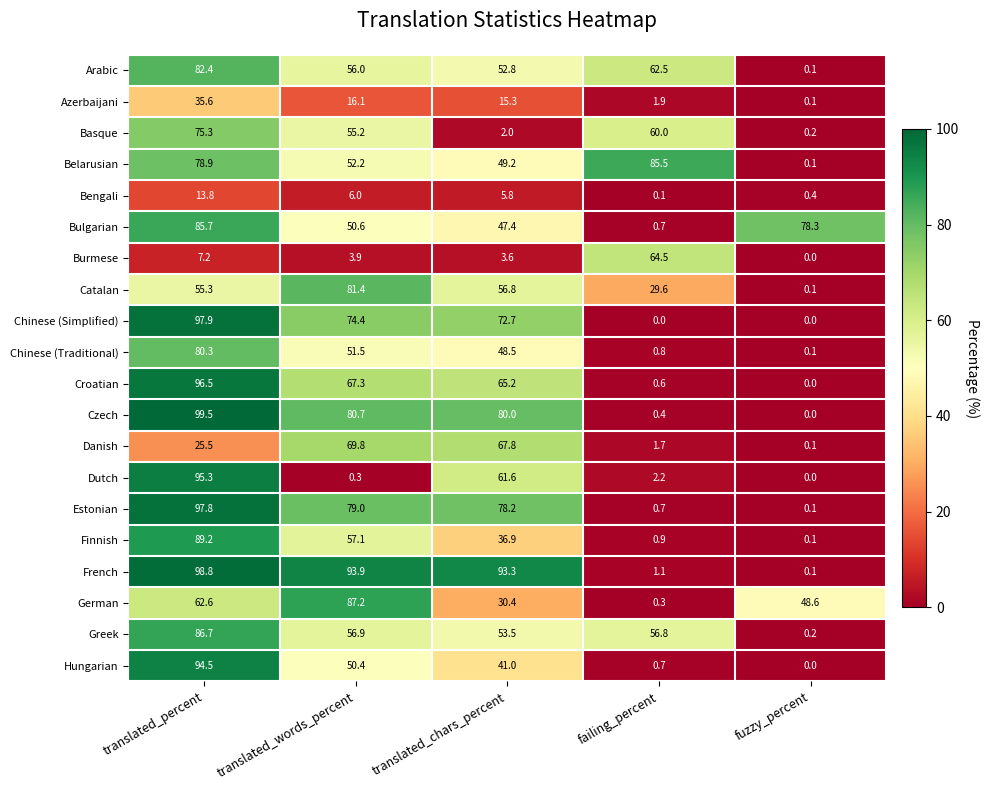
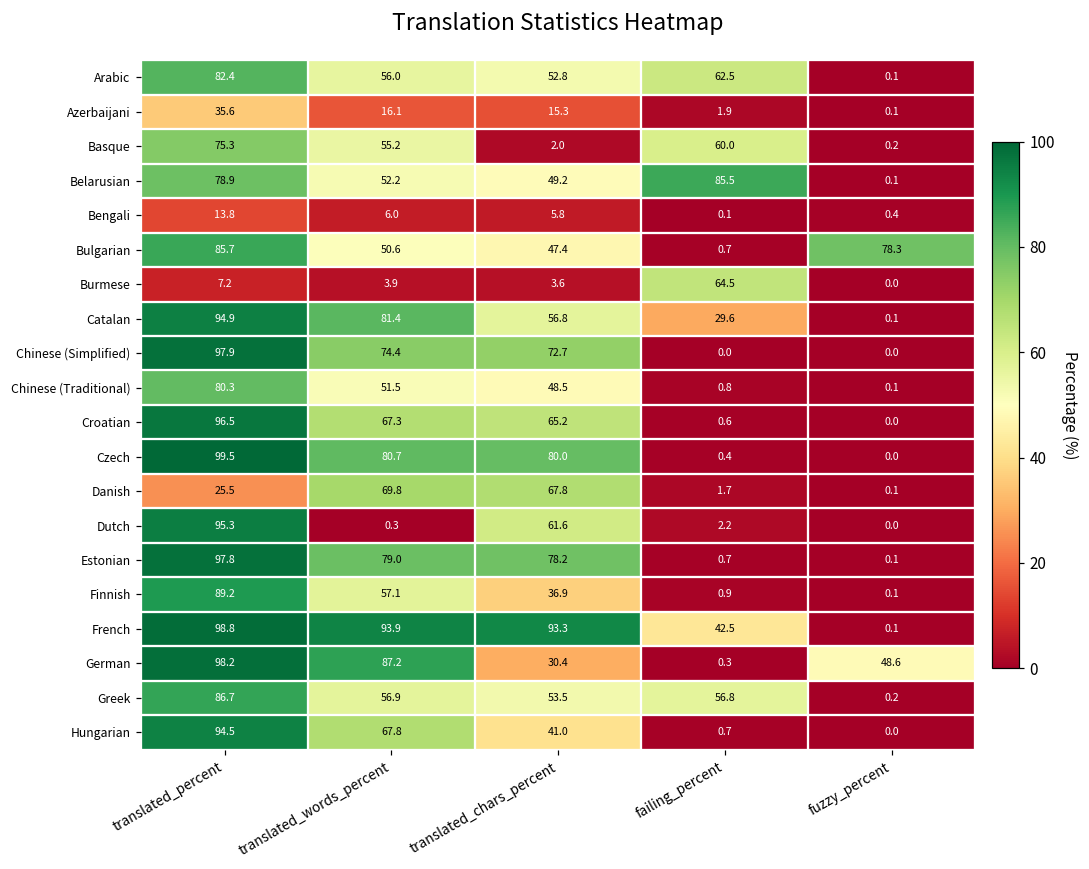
Catalan, translated_percent: 55.3 -> 94.9
French, failing_percent: 1.1 -> 42.5
German, translated_percent: 62.6 -> 98.2
Hungarian, translated_words_percent: 50.4 -> 67.8
